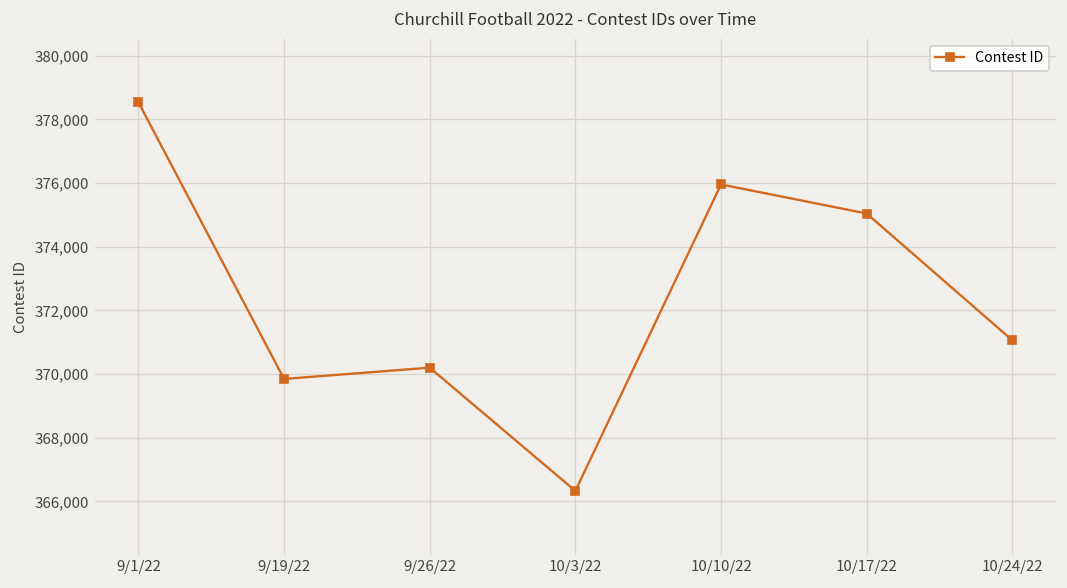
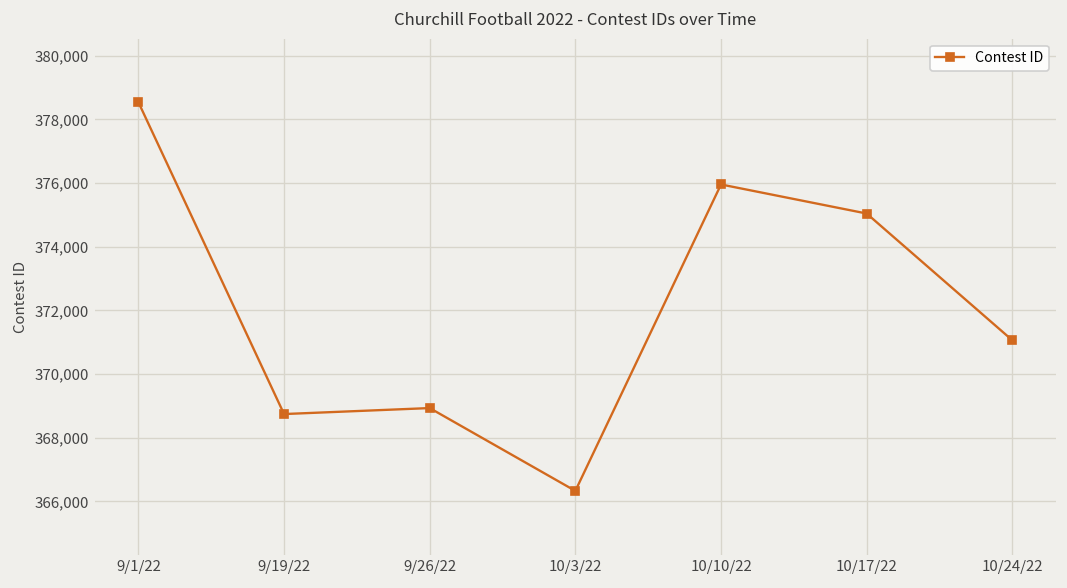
9/19/22: 369,900 -> 368,700
9/26/22: 370,200 -> 368,900
